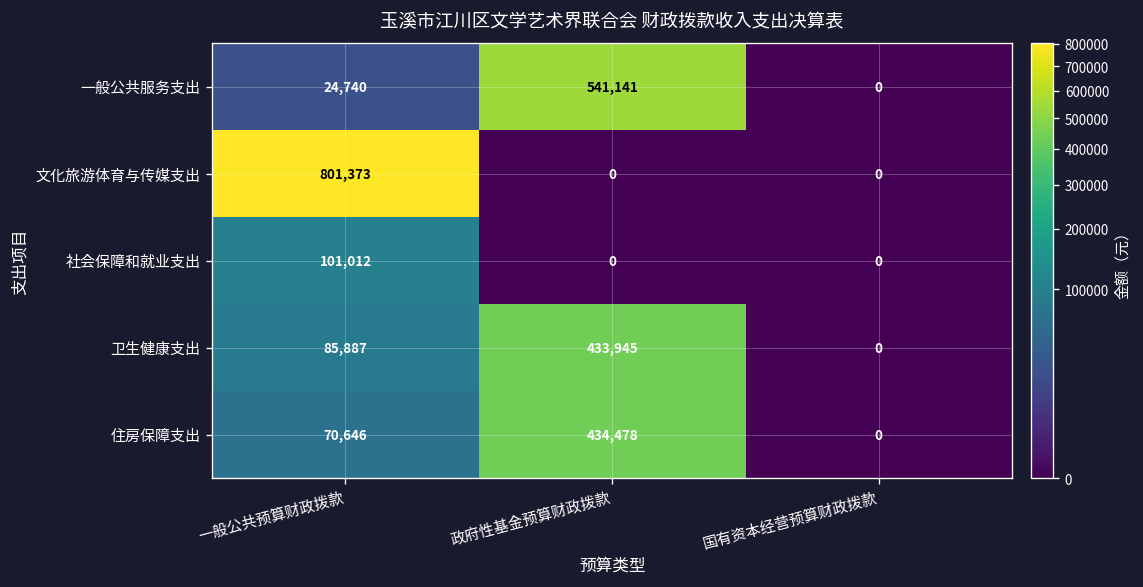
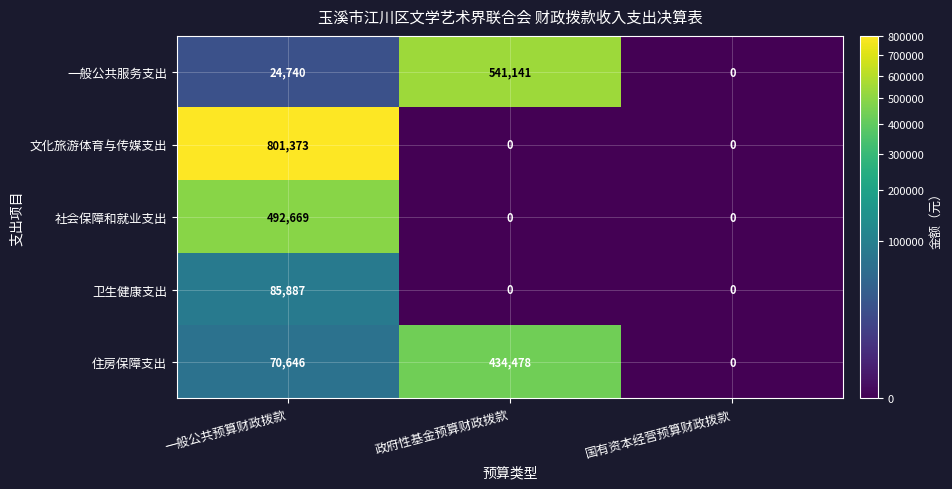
社会保障和就业支出, 一般公共预算财政拨款: 101,012 -> 492,669
卫生健康支出, 政府性基金预算财政拨款: 433,945 -> 0
